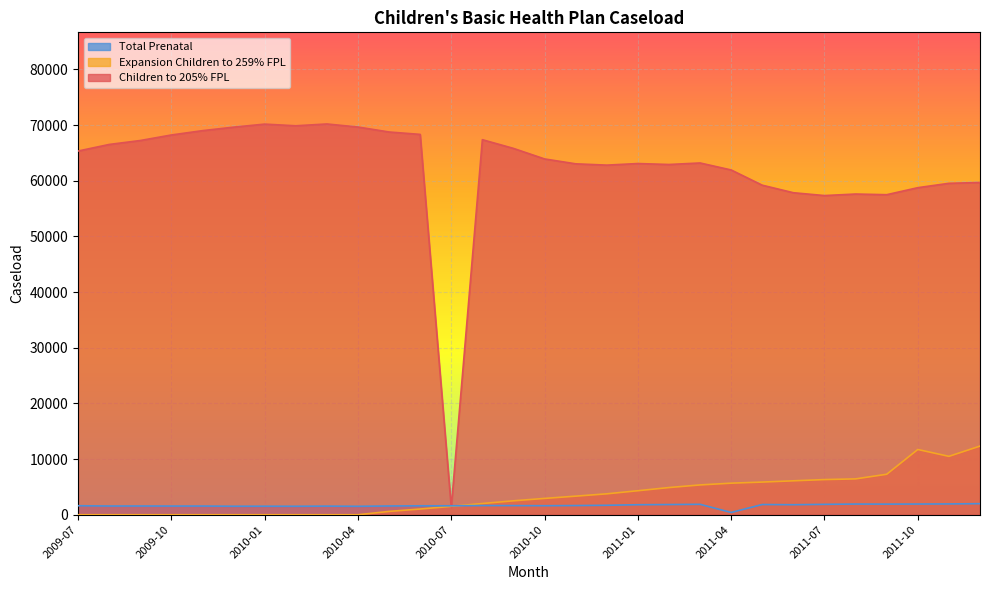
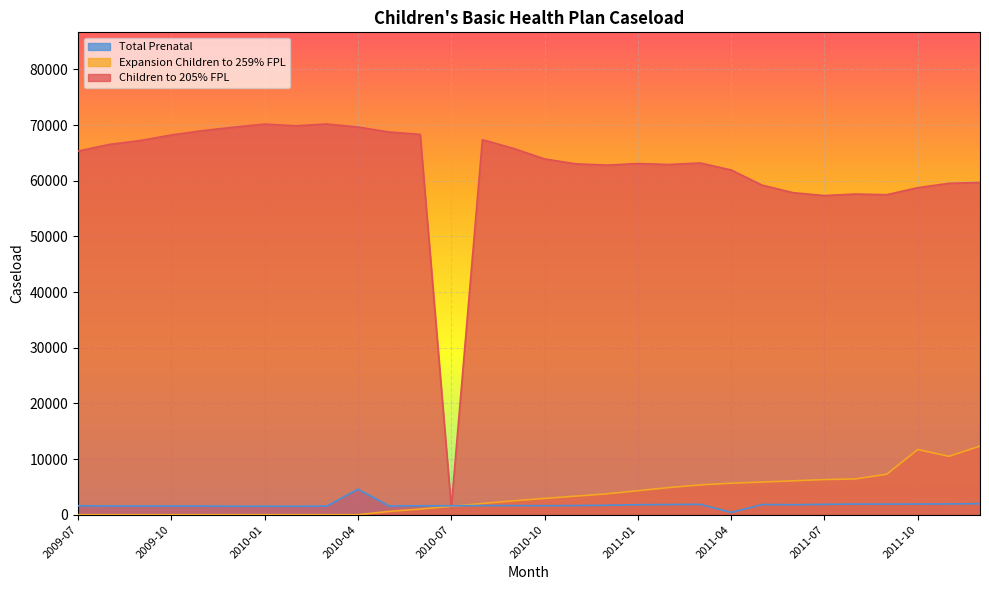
Total Prenatal, 2010-04: 2000 -> 5000
